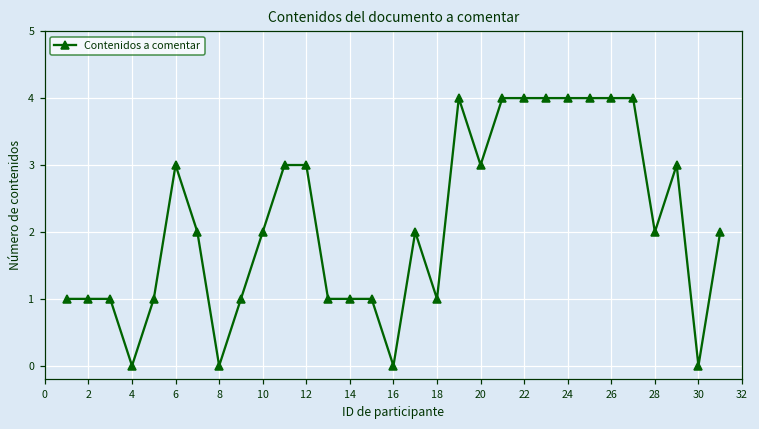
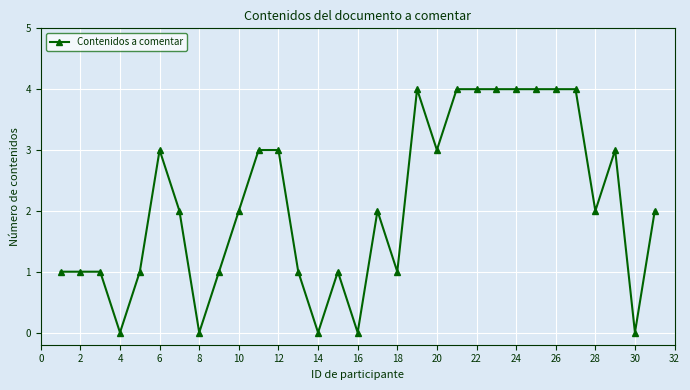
14: 1 -> 0
